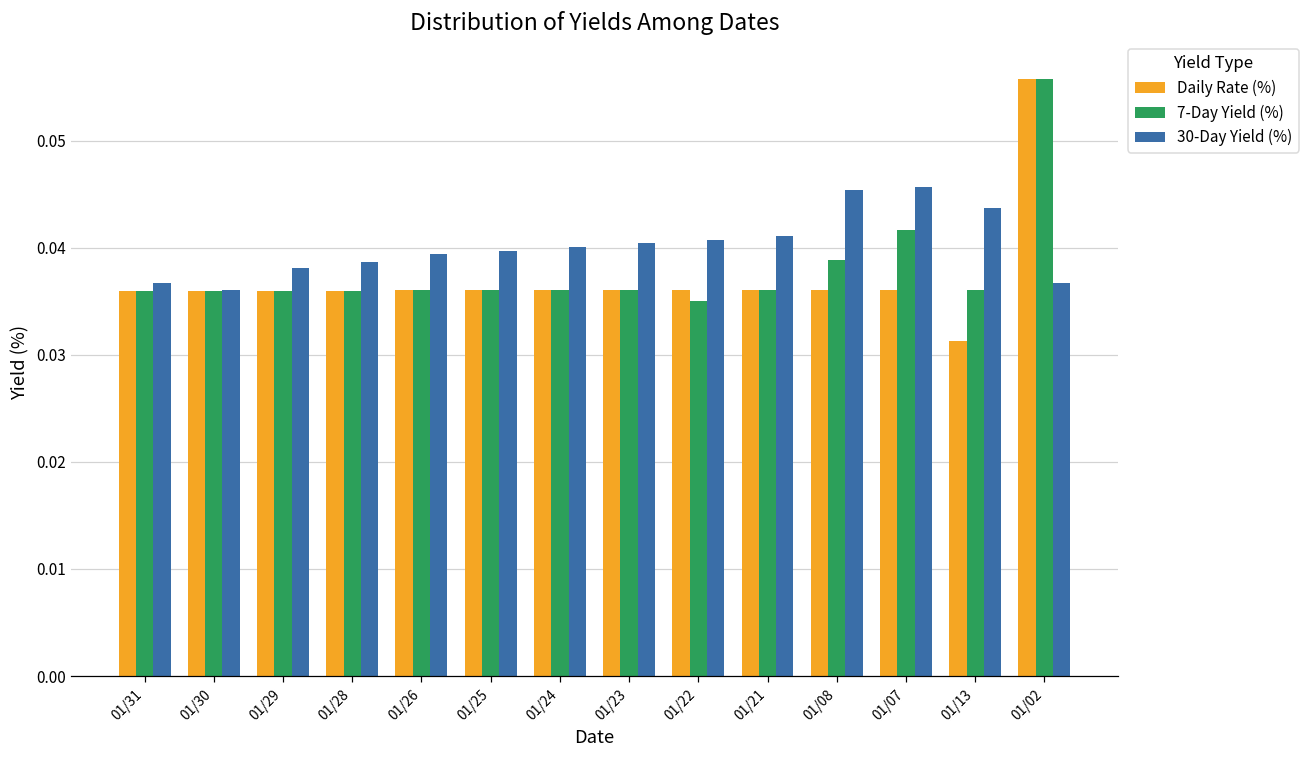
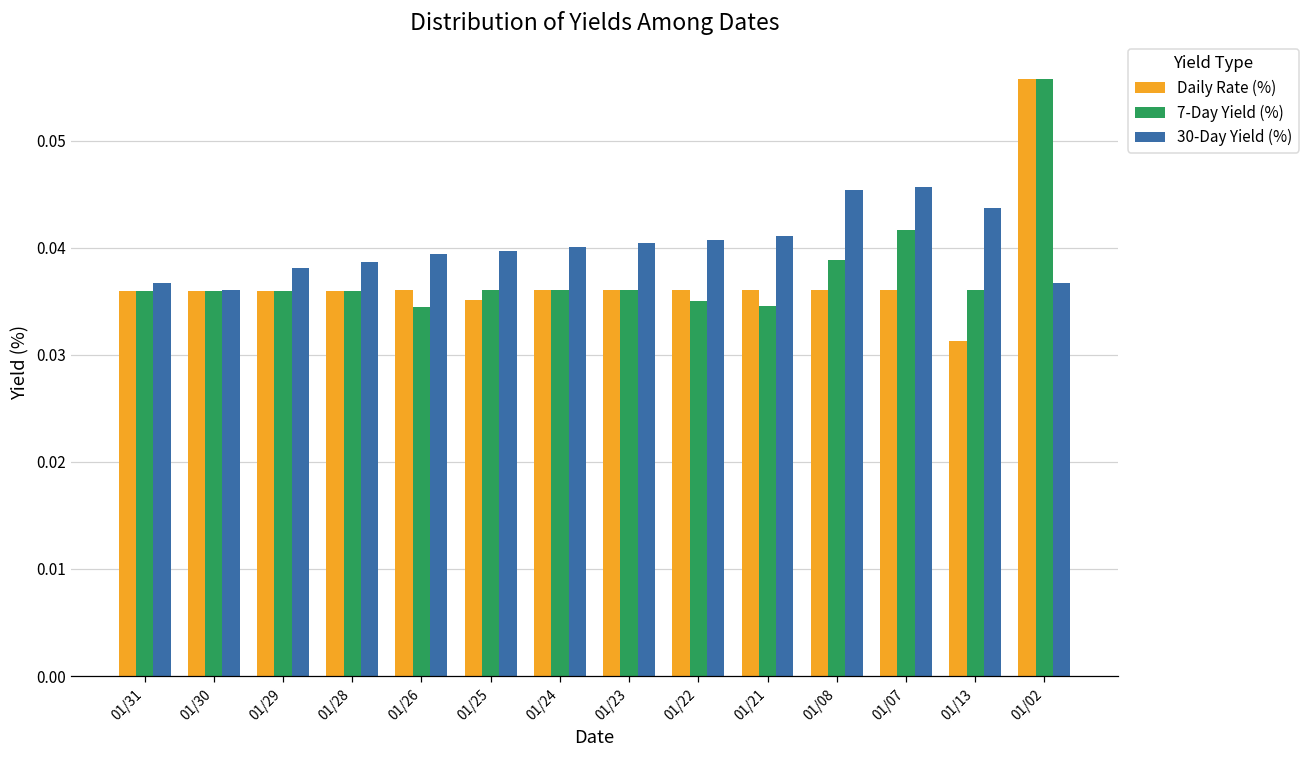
7-Day Yield (%), 01/26: 0.036 -> 0.035
Daily Rate (%), 01/25: 0.036 -> 0.035
7-Day Yield (%), 01/21: 0.036 -> 0.035
